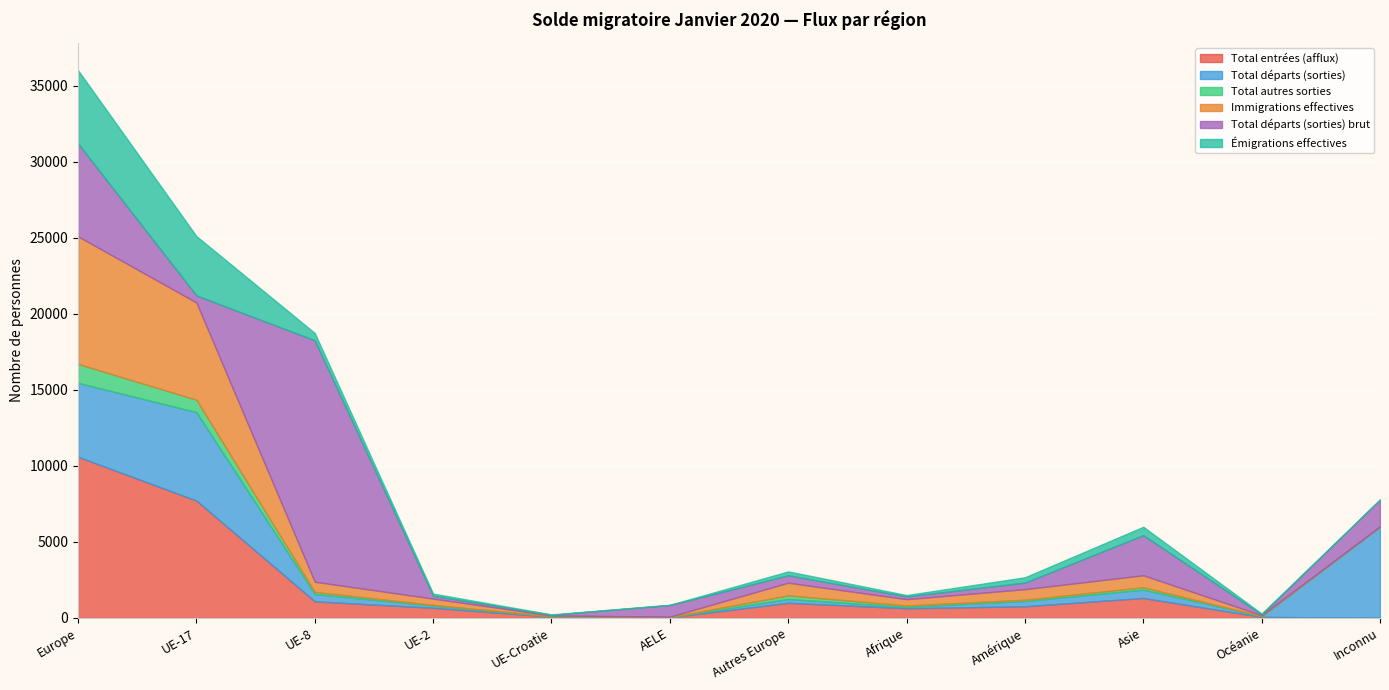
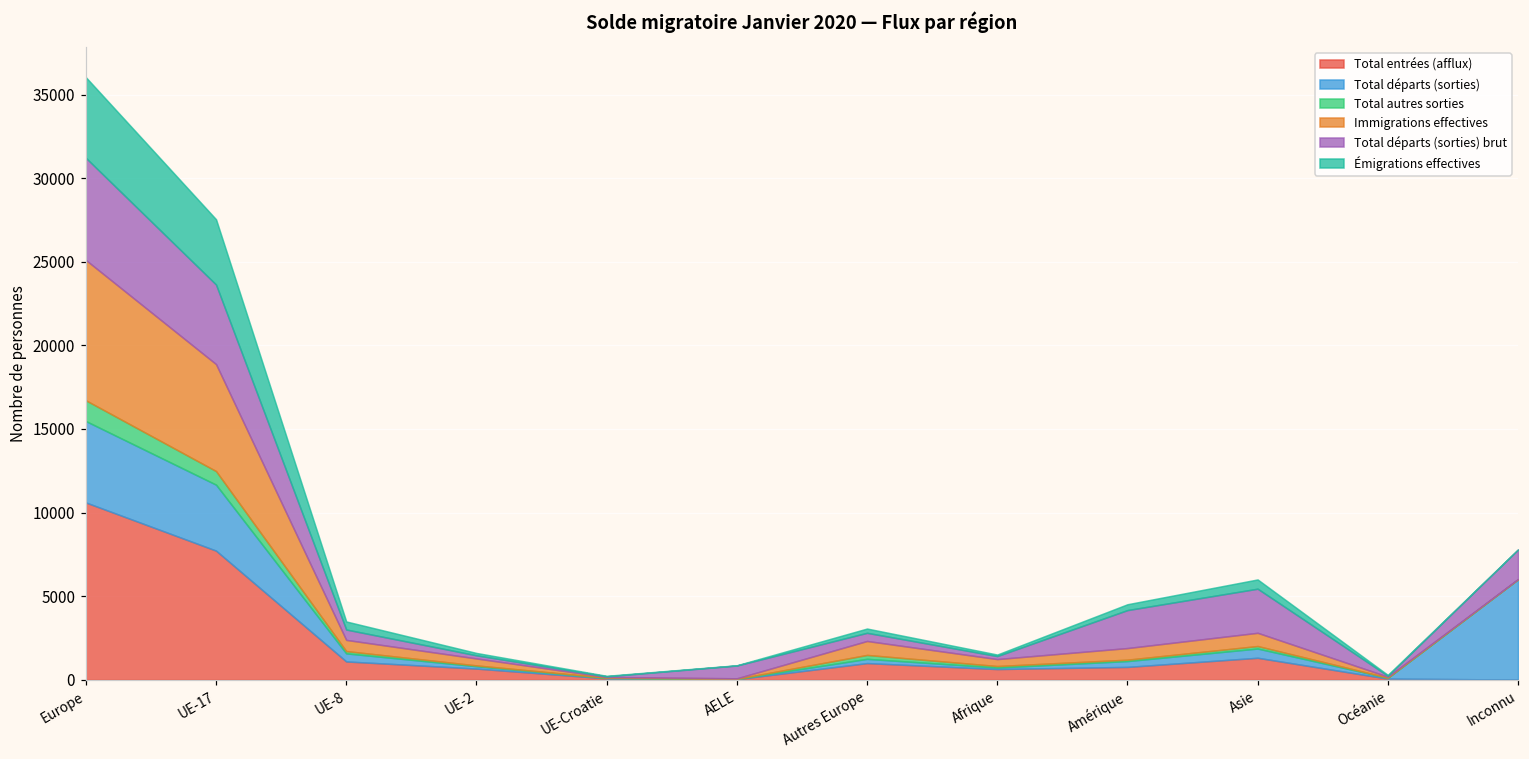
Total départs (sorties), UE-17: 5800 -> 3900
Total départs (sorties) brut, UE-17: 500 -> 4800
Total départs (sorties) brut, UE-8: 15900 -> 600
Total départs (sorties) brut, Amérique: 400 -> 2300
